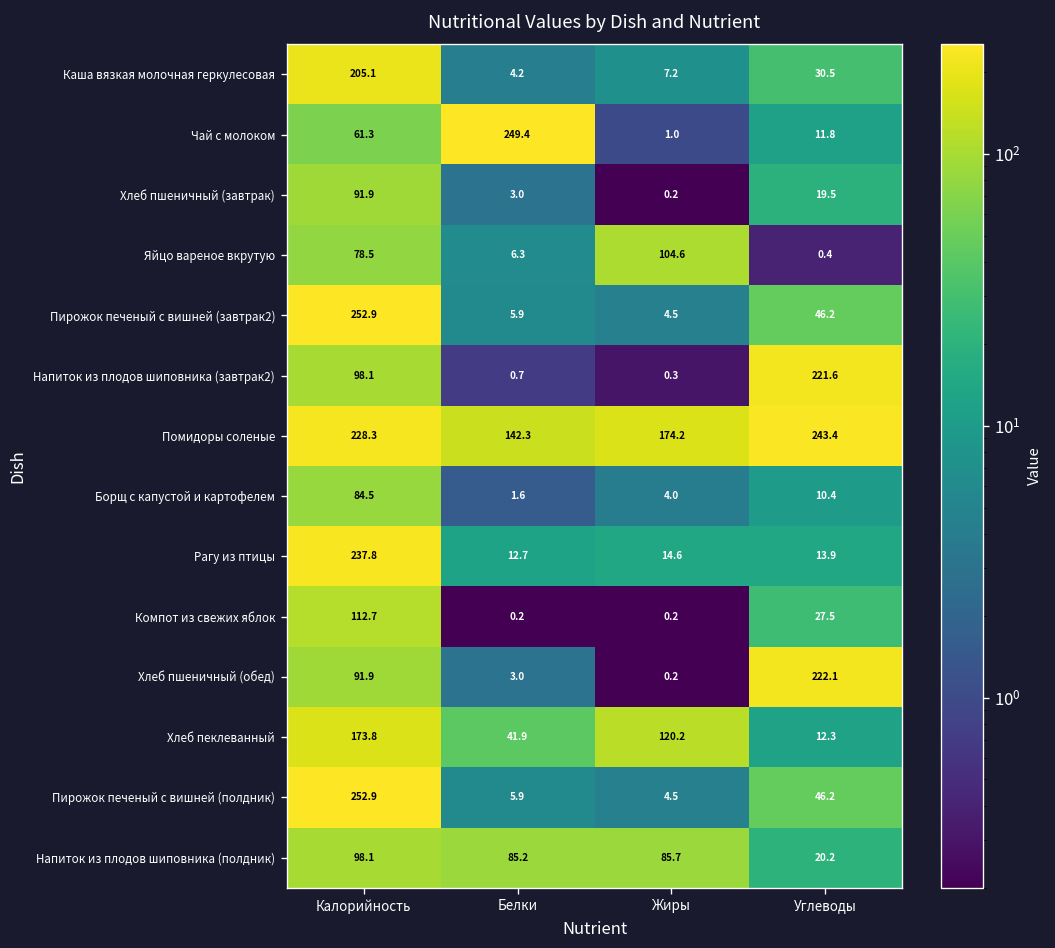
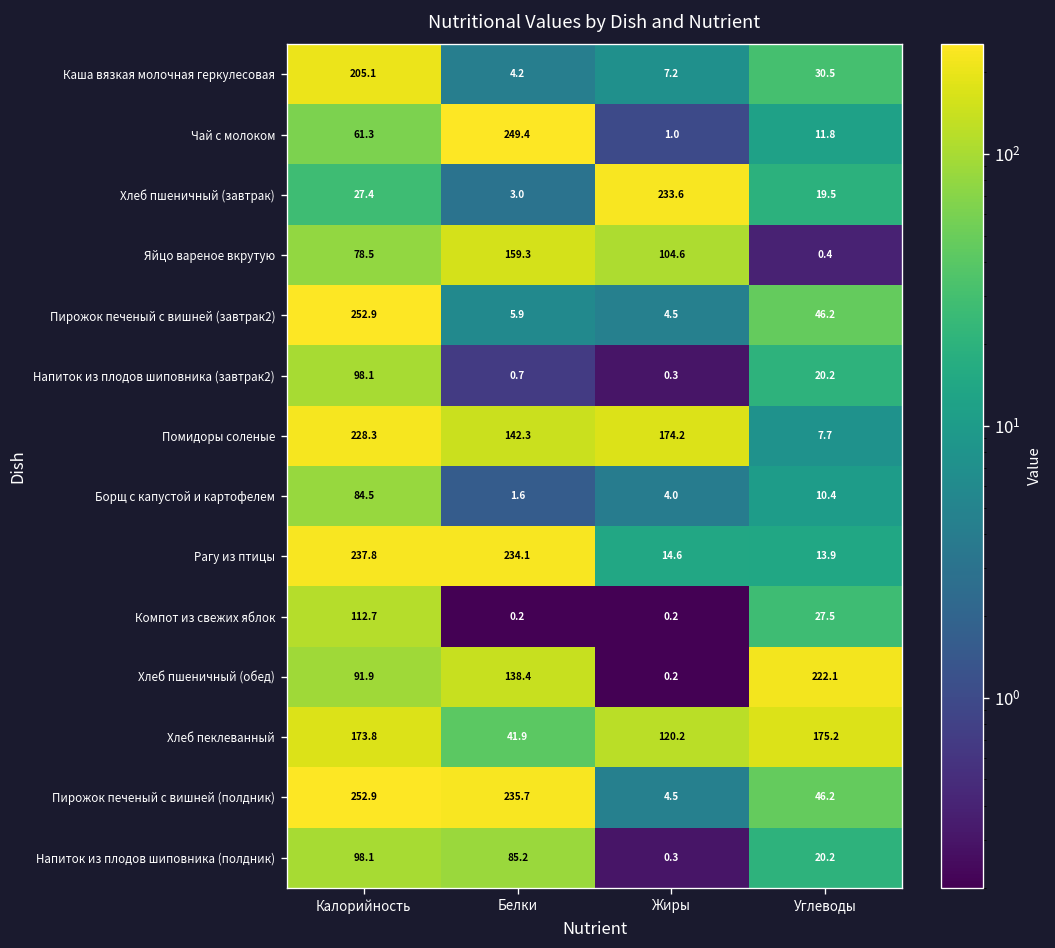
Хлеб пшеничный (завтрак), Калорийность: 91.9 -> 27.4
Хлеб пшеничный (завтрак), Жиры: 0.2 -> 233.6
Яйцо вареное вкрутую, Белки: 6.3 -> 159.3
Напиток из плодов шиповника (завтрак2), Углеводы: 221.6 -> 20.2
Помидоры соленые, Углеводы: 243.4 -> 7.7
Рагу из птицы, Белки: 12.7 -> 234.1
Хлеб пшеничный (обед), Белки: 3.0 -> 138.4
Хлеб пеклеванный, Углеводы: 12.3 -> 175.2
Пирожок печеный с вишней (полдник), Белки: 5.9 -> 235.7
Напиток из плодов шиповника (полдник), Жиры: 85.7 -> 0.3
